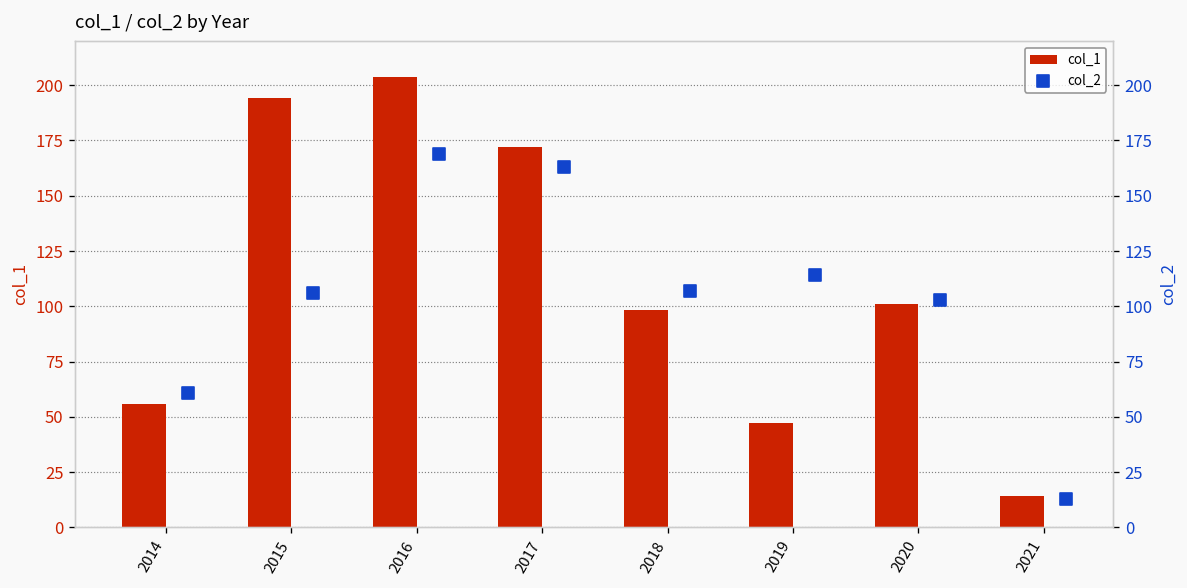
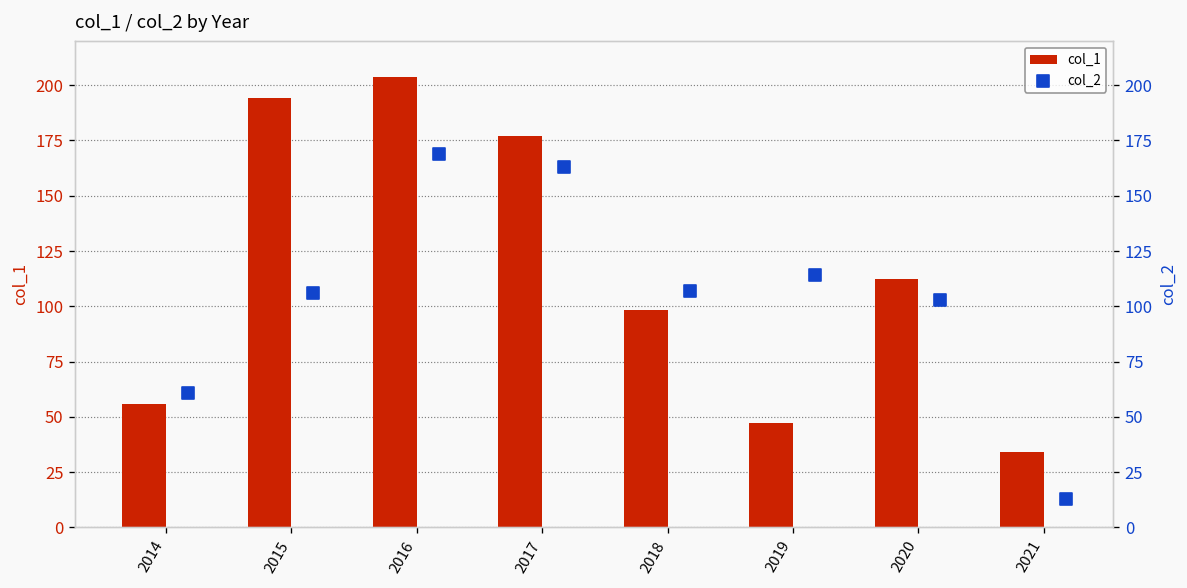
col_1, 2017: 172 -> 177
col_1, 2020: 101 -> 113
col_1, 2021: 14 -> 34
